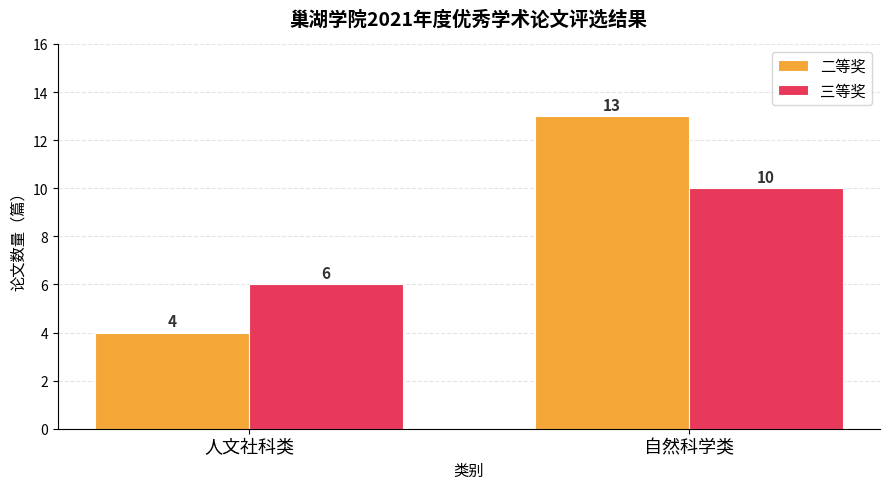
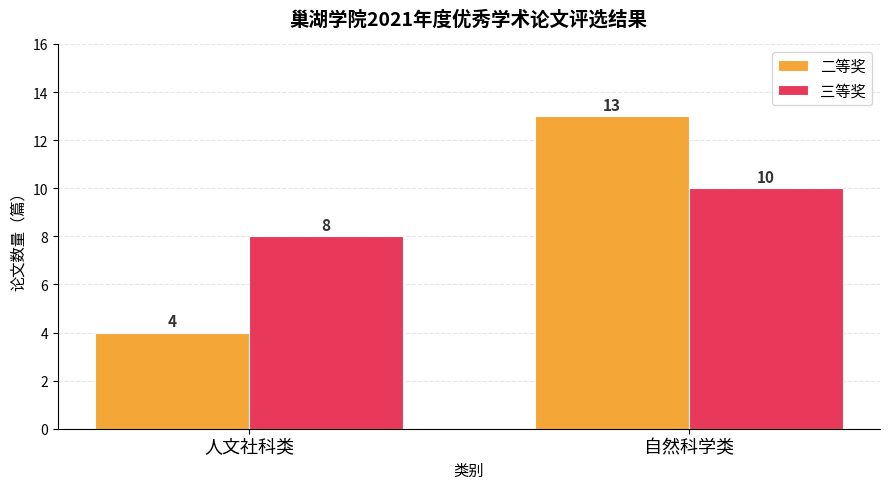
三等奖, 人文社科类: 6 -> 8
